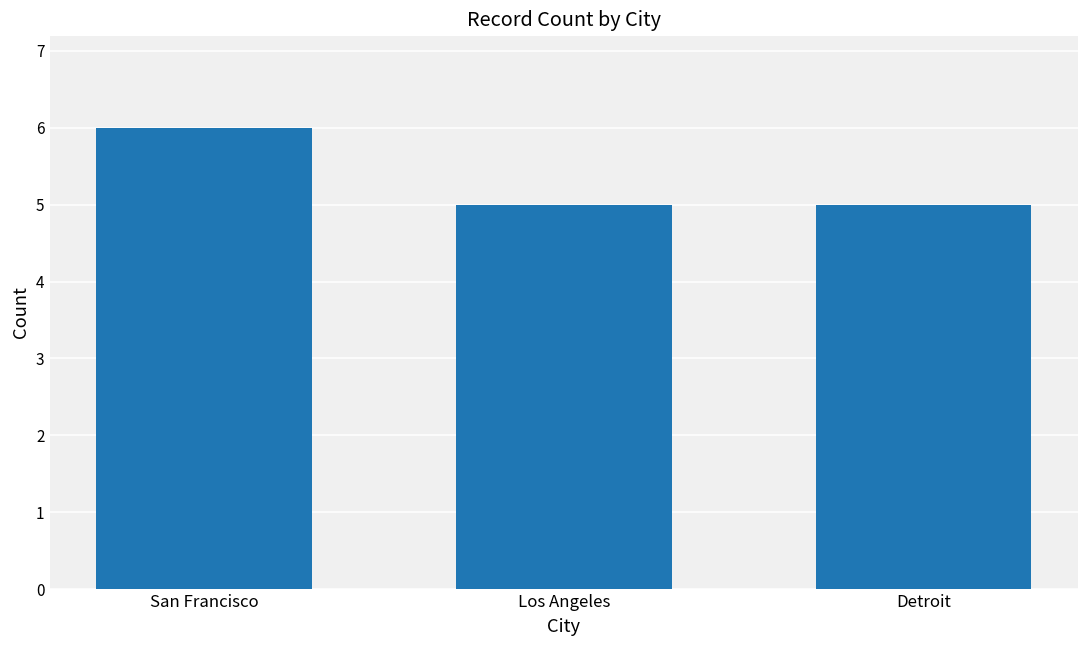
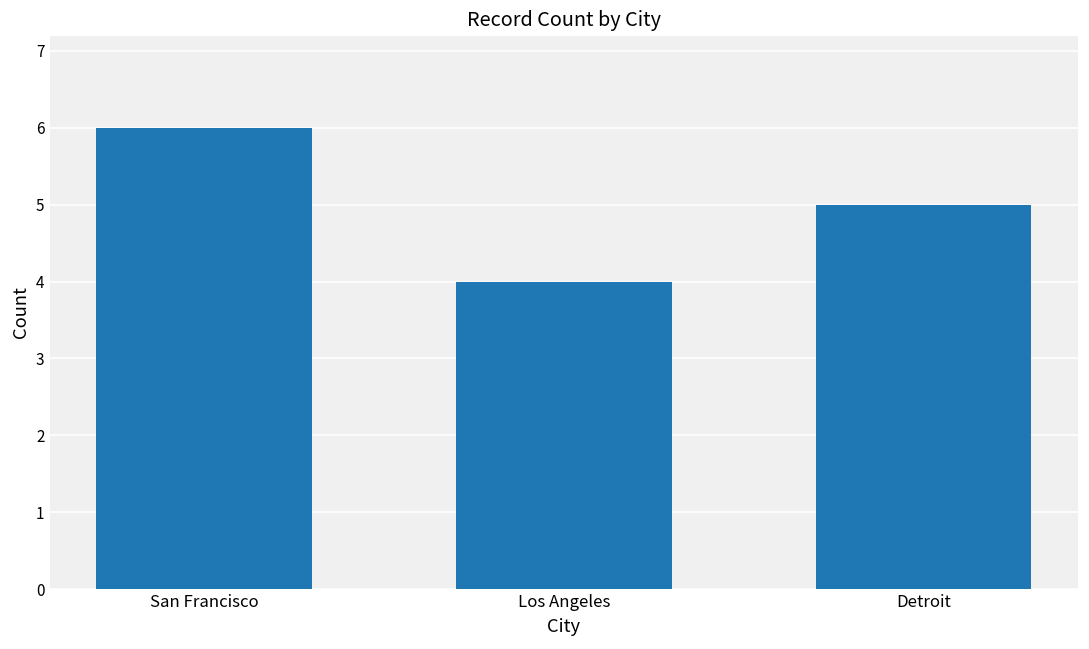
Los Angeles: 5 -> 4
